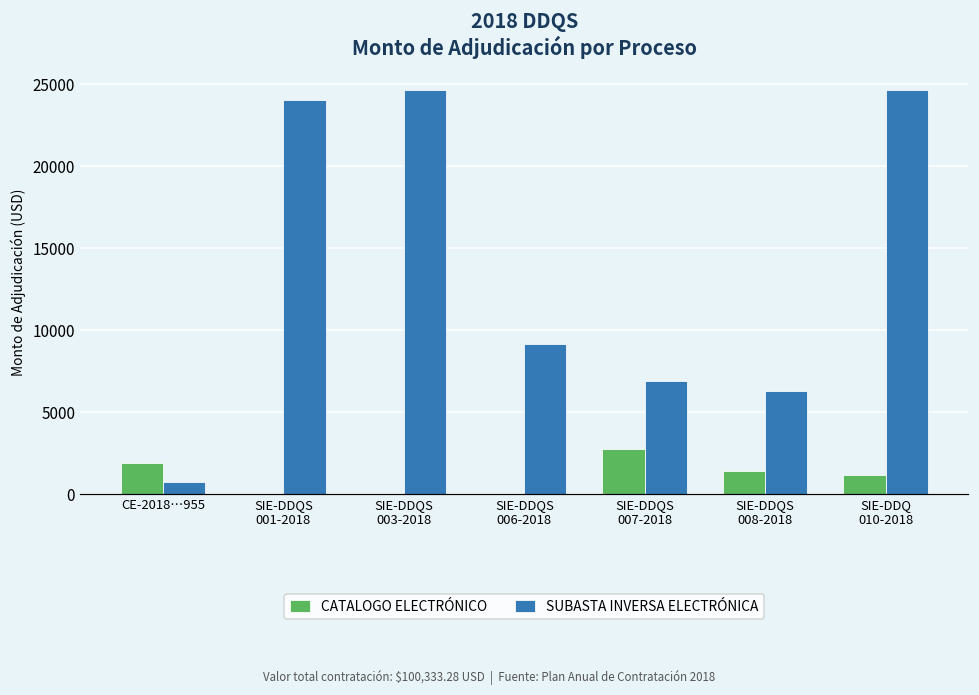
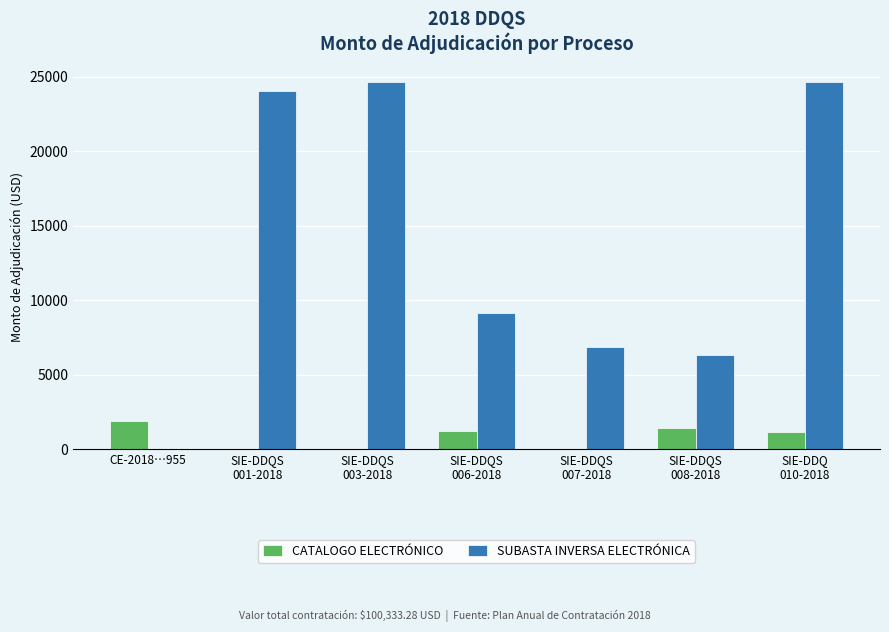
SUBASTA INVERSA ELECTRÓNICA, CE-2018…955: 700 -> 0
CATALOGO ELECTRÓNICO, SIE-DDQS 006-2018: 0 -> 1200
CATALOGO ELECTRÓNICO, SIE-DDQS 007-2018: 2700 -> 0
